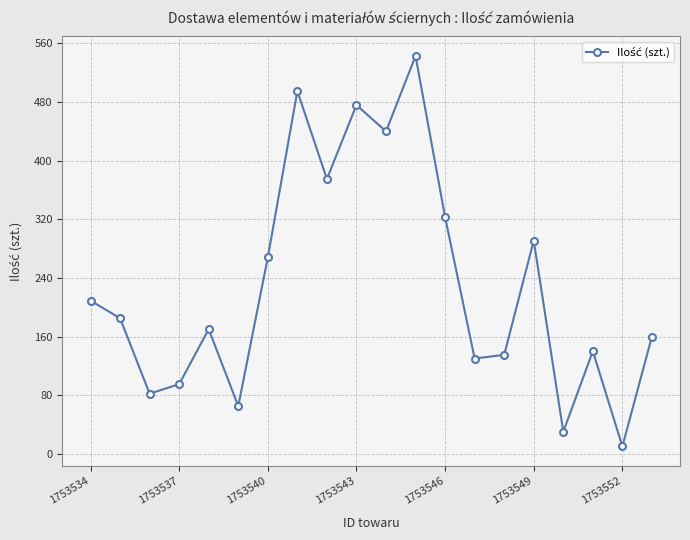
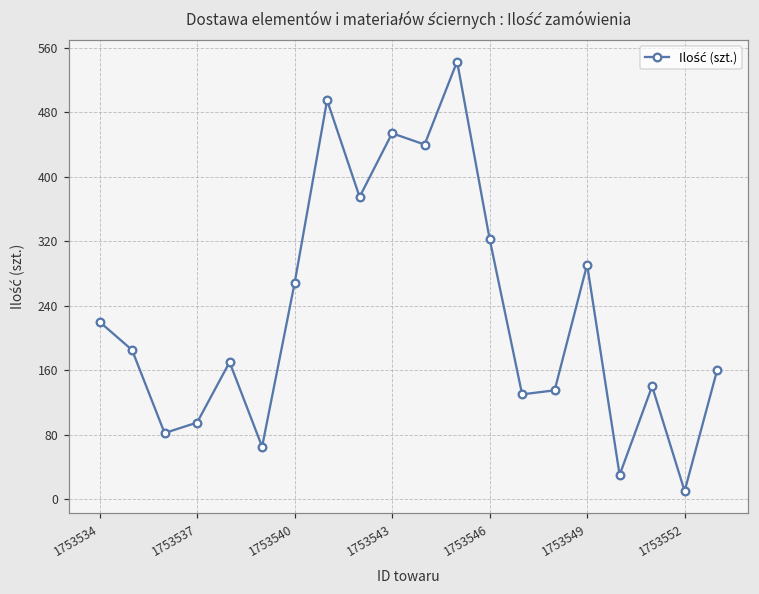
1753534: 210 -> 220
1753543: 480 -> 450
